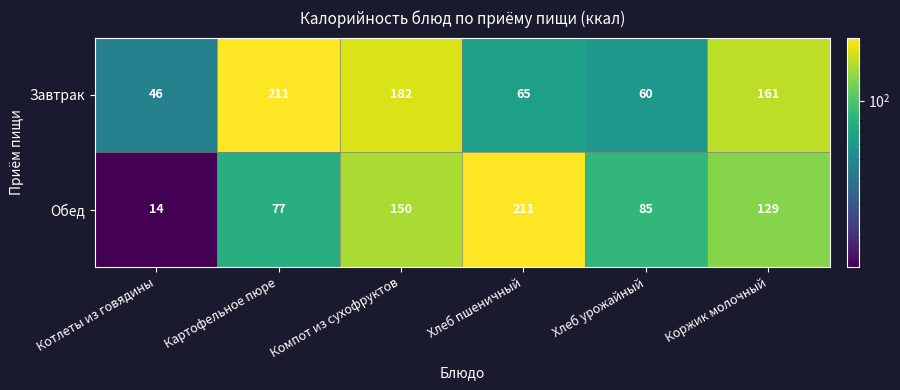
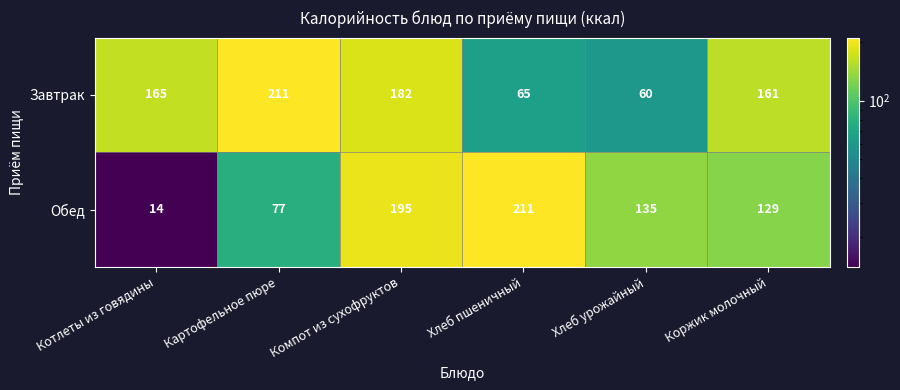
Завтрак, Котлеты из говядины: 46 -> 165
Обед, Компот из сухофруктов: 150 -> 195
Обед, Хлеб урожайный: 85 -> 135
